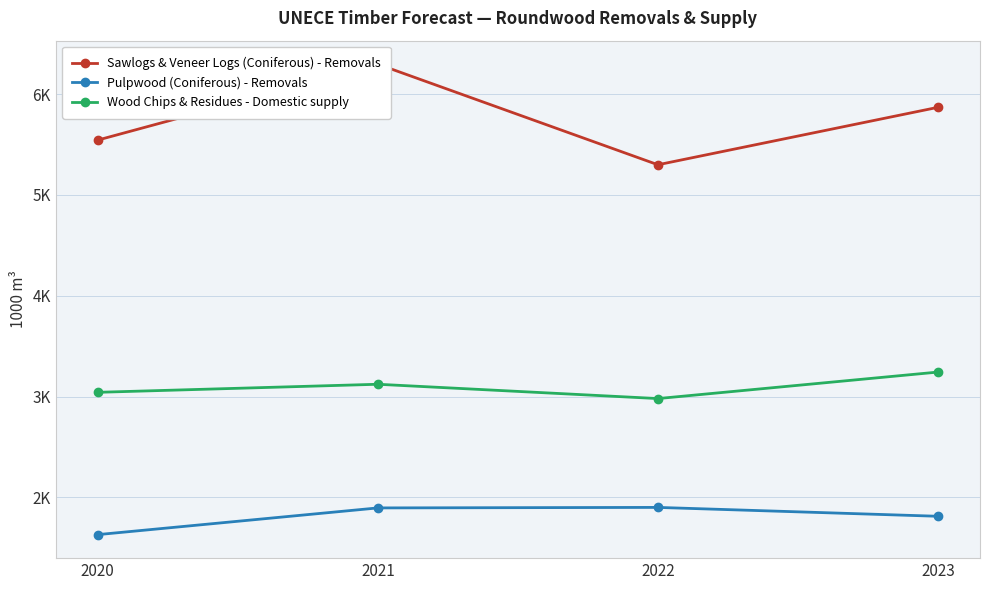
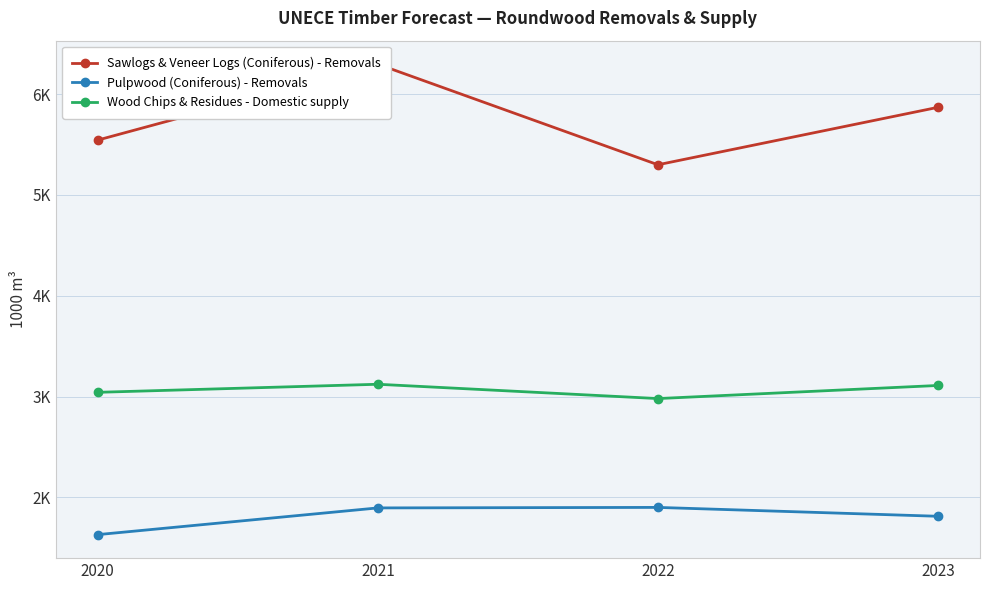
Wood Chips & Residues - Domestic supply, 2023: 3240 -> 3110
